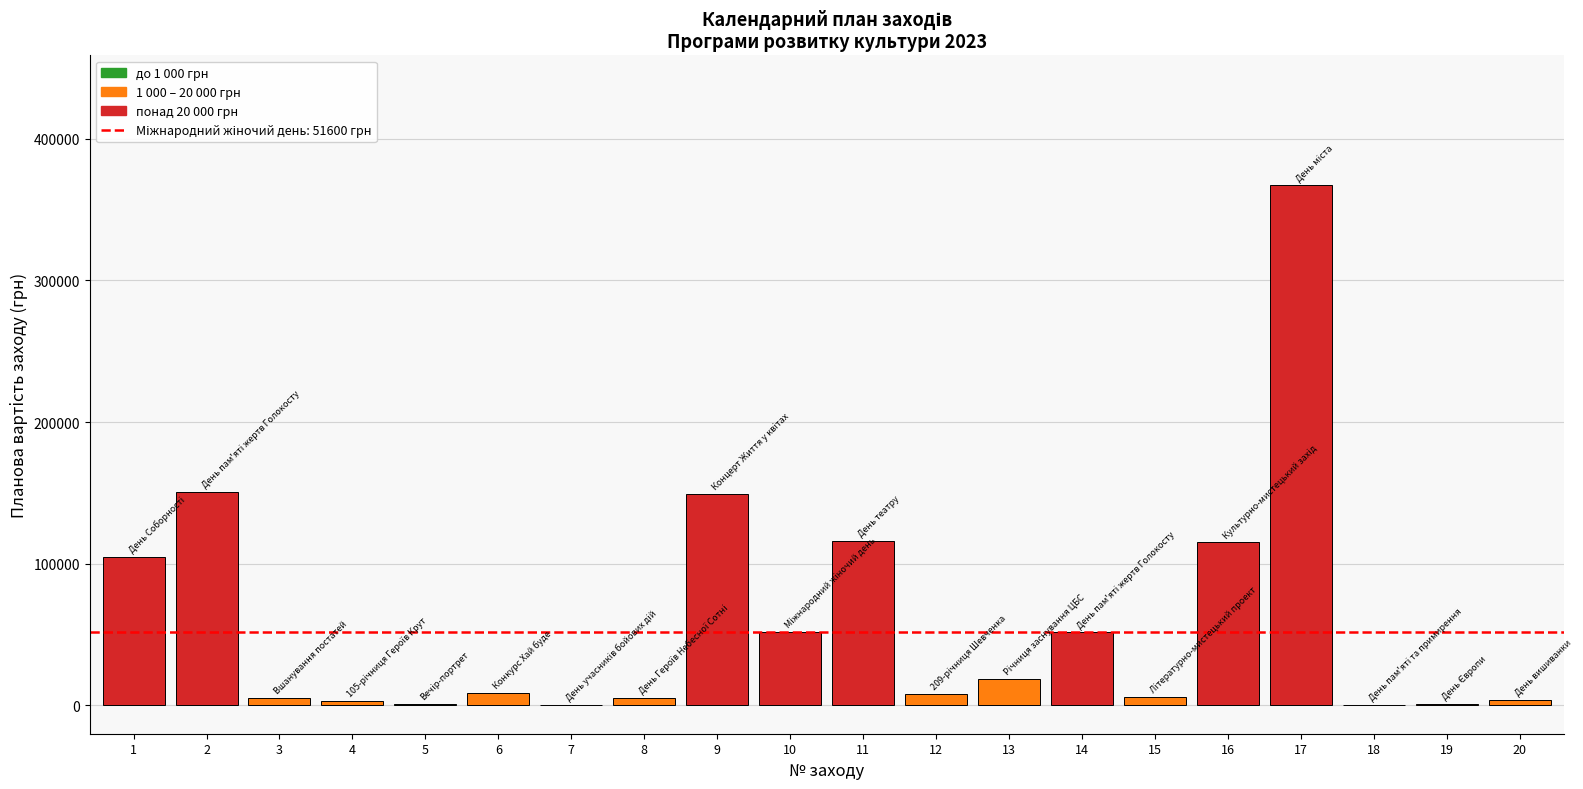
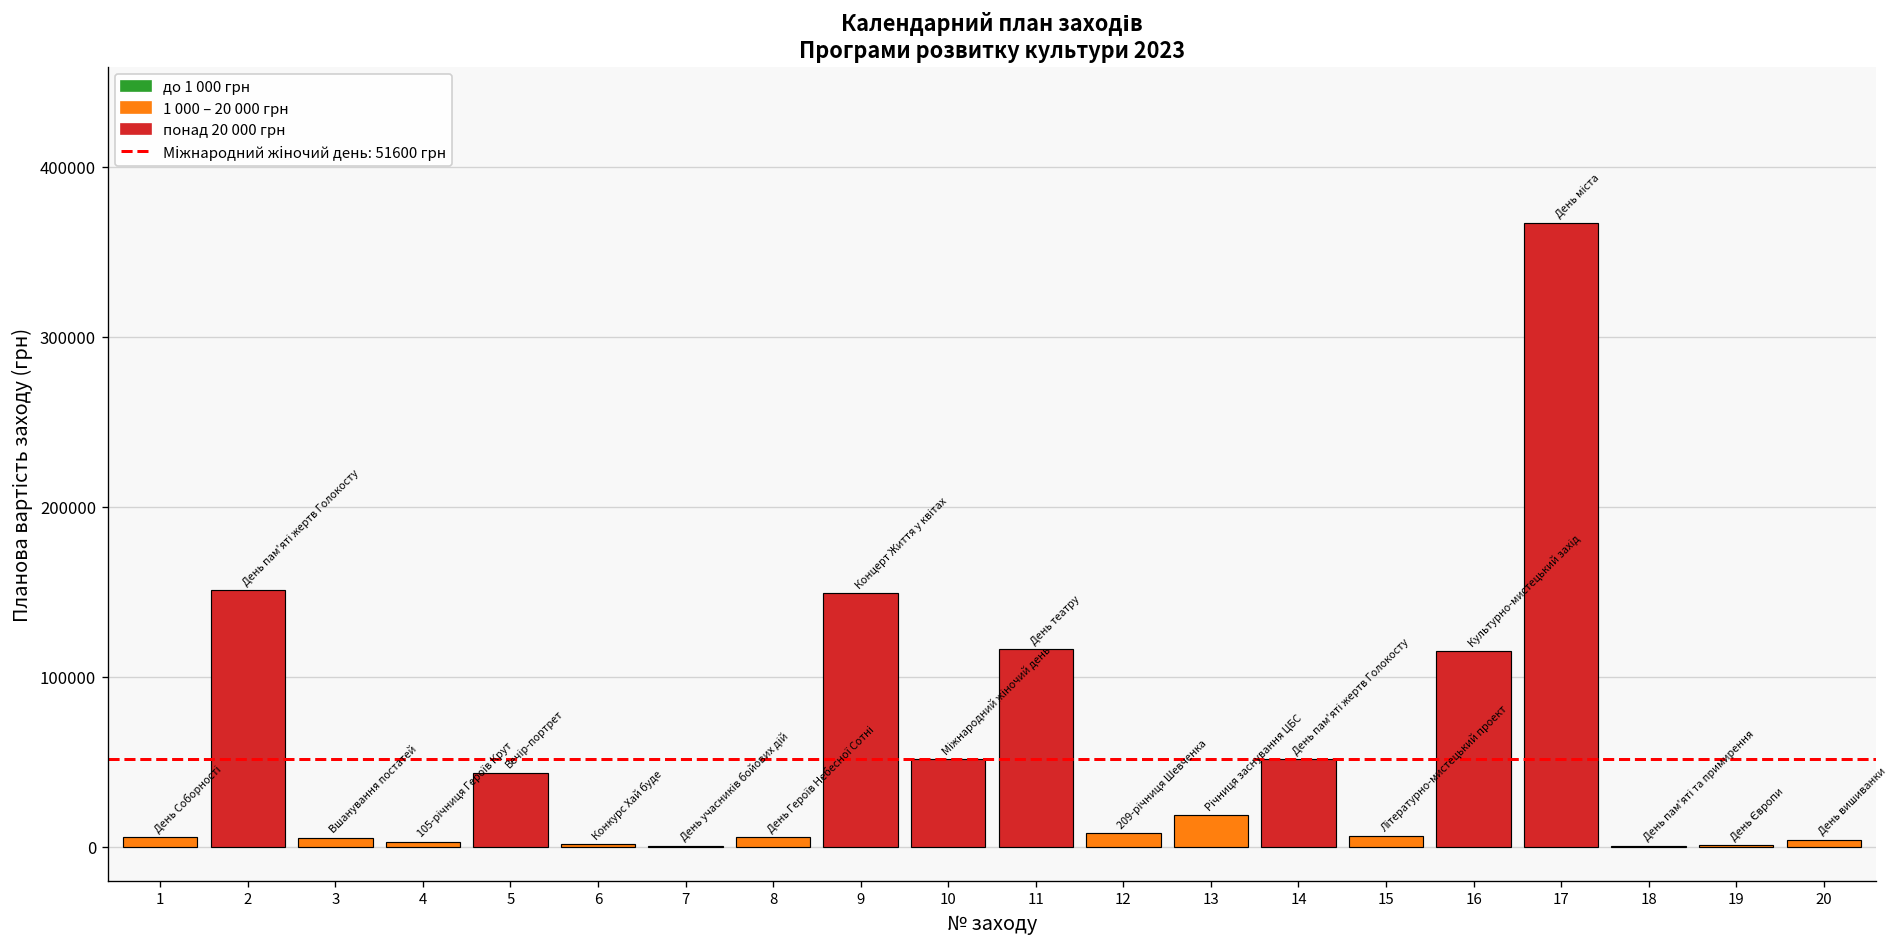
1: 105000 -> 6000
5: 1000 -> 43000
6: 9000 -> 1000
